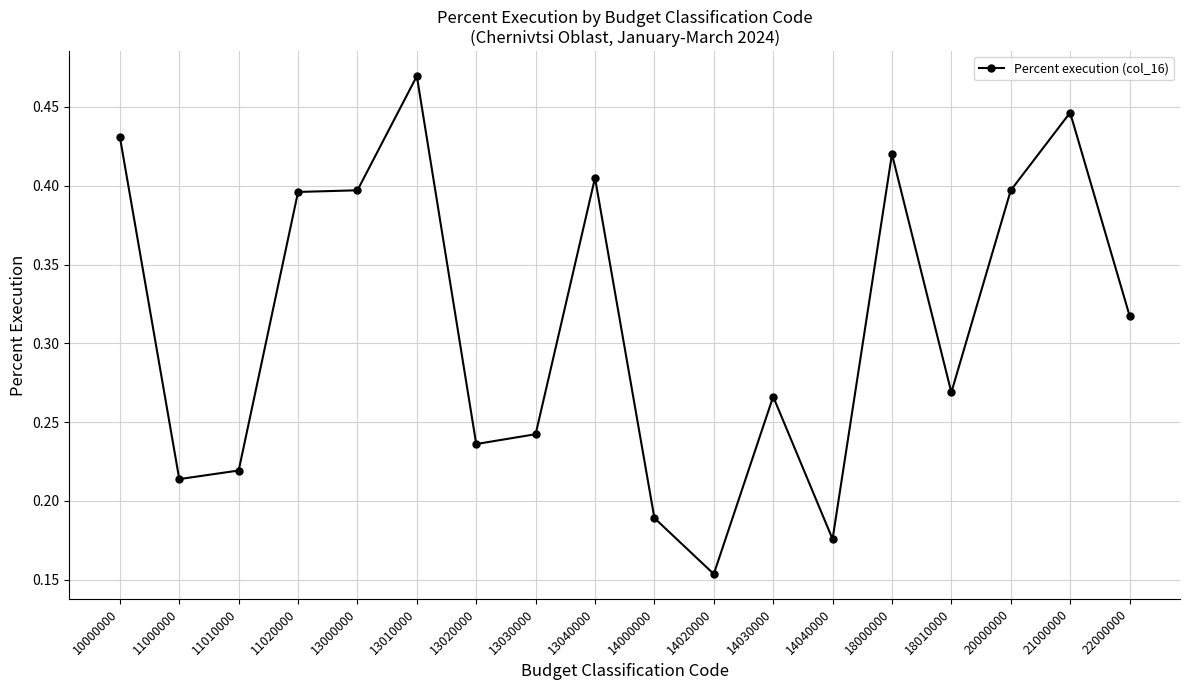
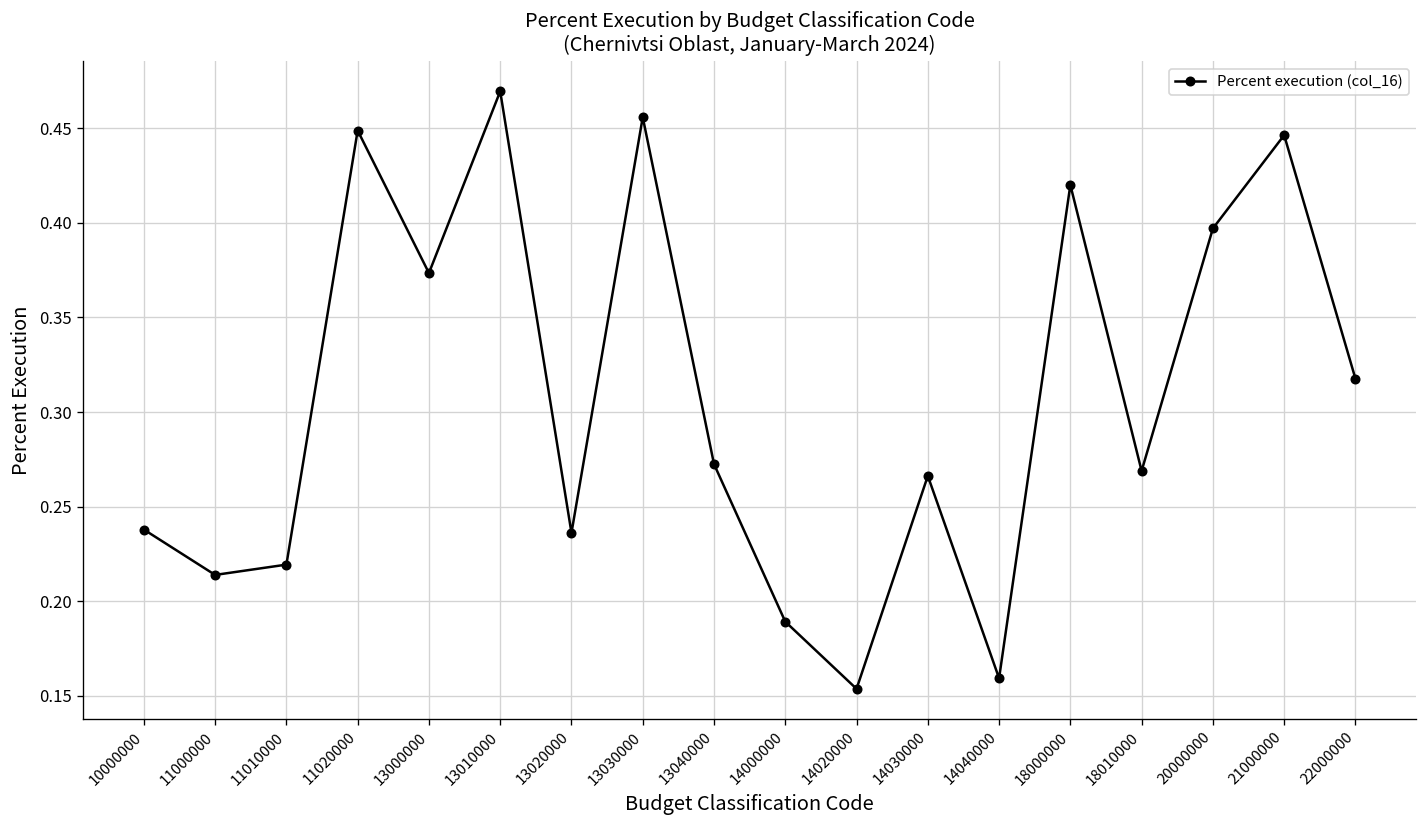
10000000: 0.431 -> 0.238
11020000: 0.396 -> 0.449
13000000: 0.397 -> 0.373
13030000: 0.242 -> 0.456
13040000: 0.405 -> 0.272
14040000: 0.176 -> 0.159
